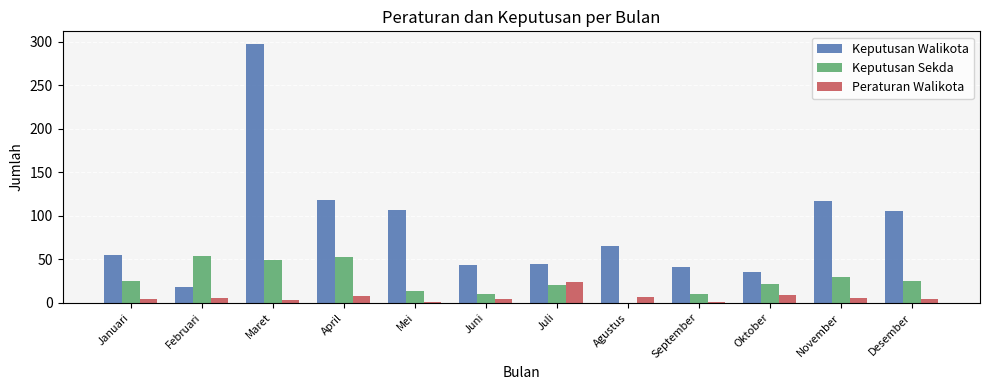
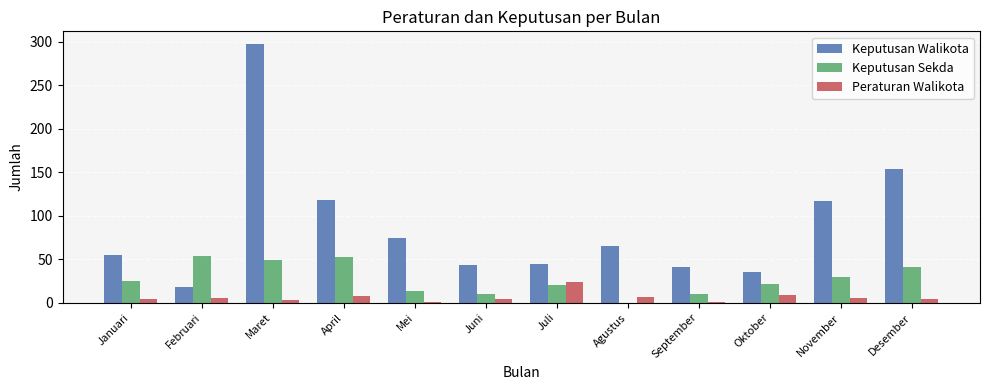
Keputusan Walikota, Mei: 110 -> 70
Keputusan Walikota, Desember: 110 -> 150
Keputusan Sekda, Desember: 30 -> 40
